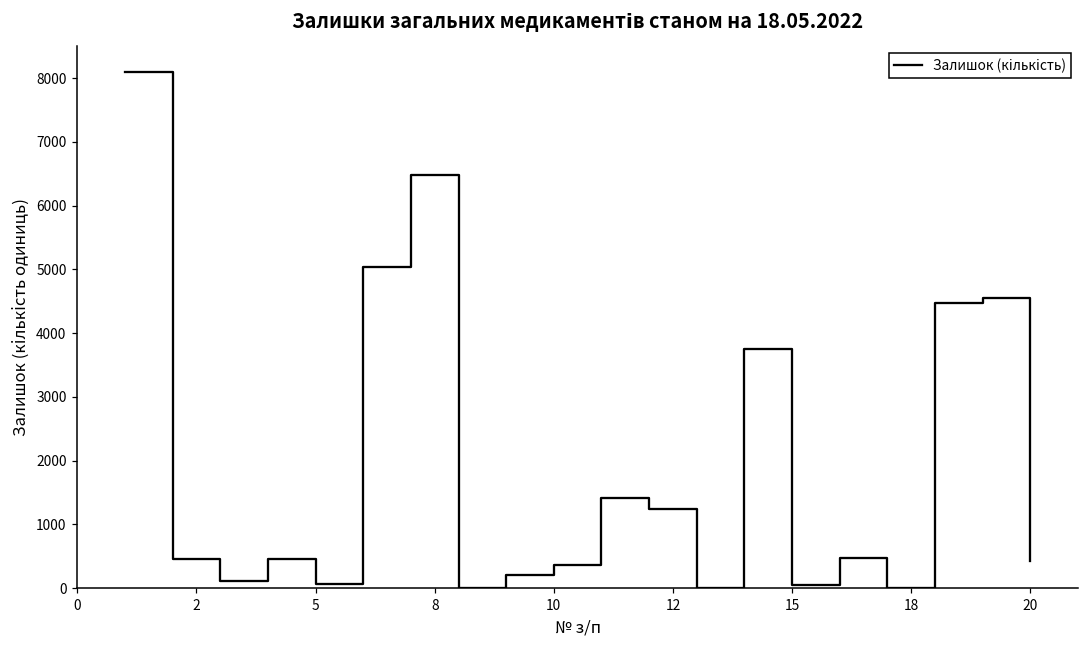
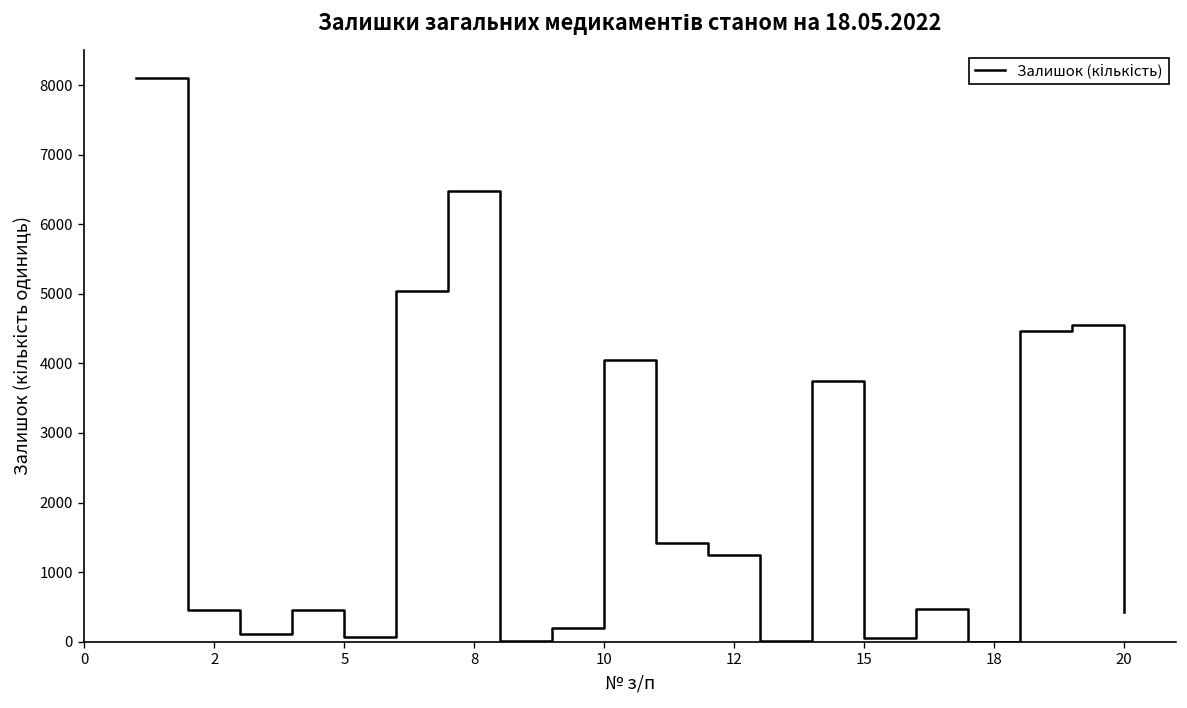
10: 400 -> 4100
